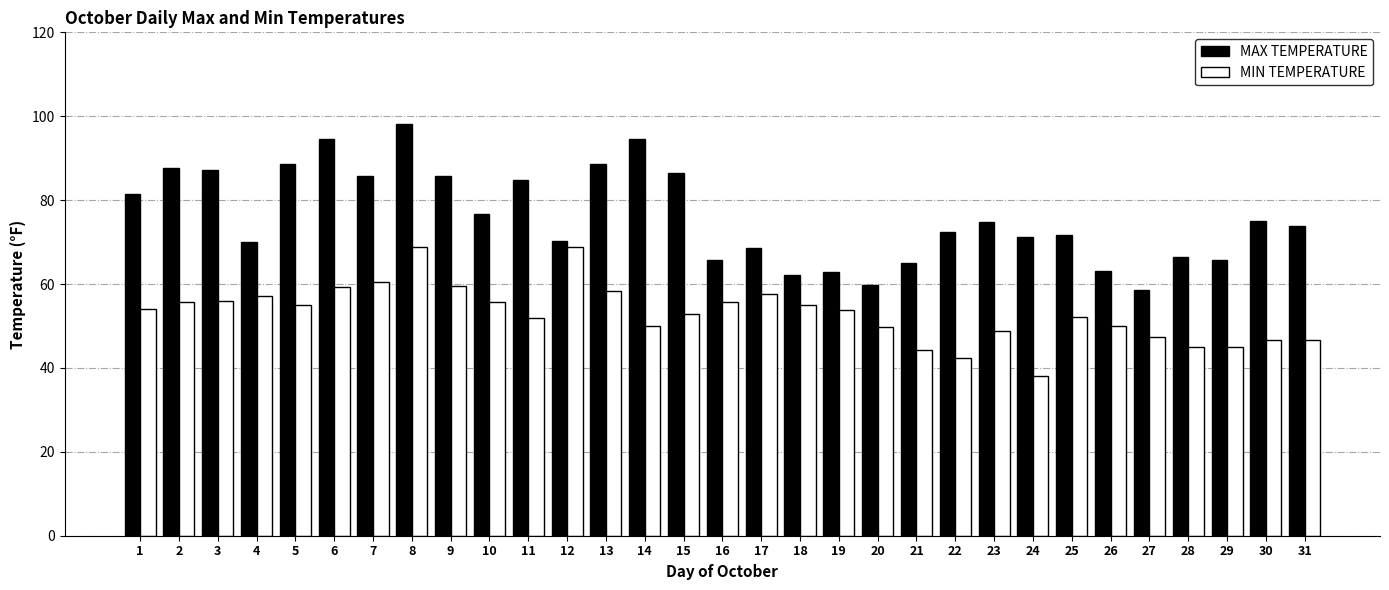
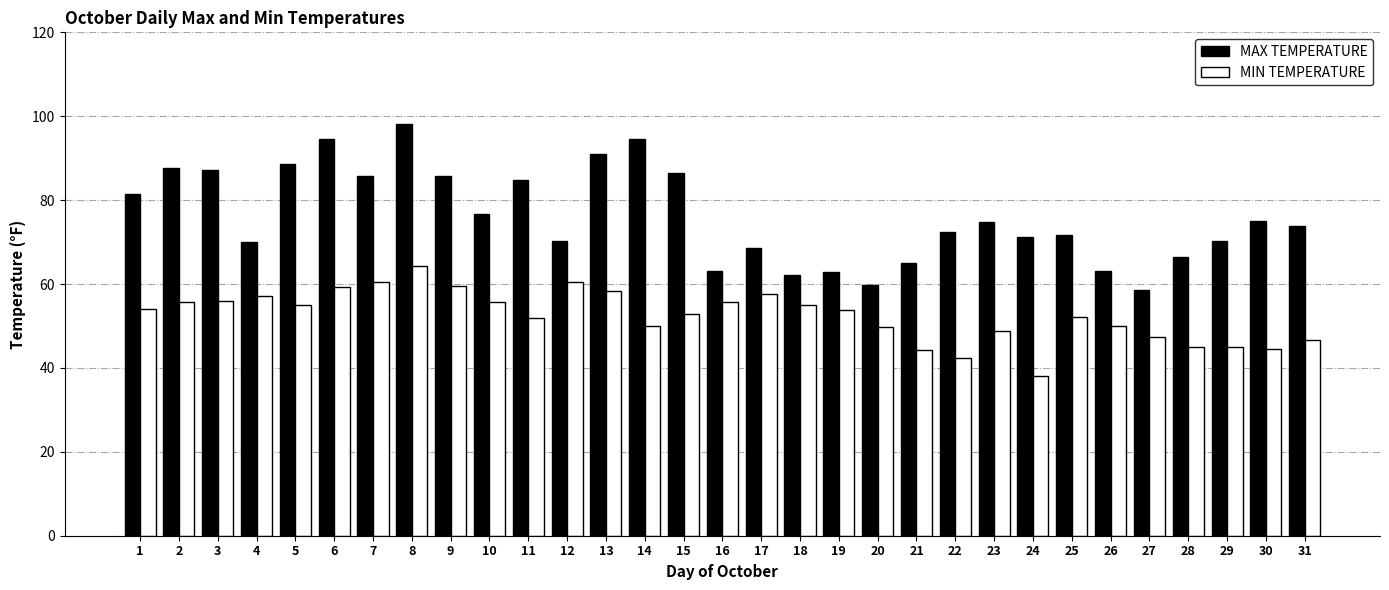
MIN TEMPERATURE, 8: 69 -> 64
MIN TEMPERATURE, 12: 69 -> 60
MAX TEMPERATURE, 13: 89 -> 91
MAX TEMPERATURE, 16: 66 -> 63
MAX TEMPERATURE, 29: 66 -> 70
MIN TEMPERATURE, 30: 47 -> 44
